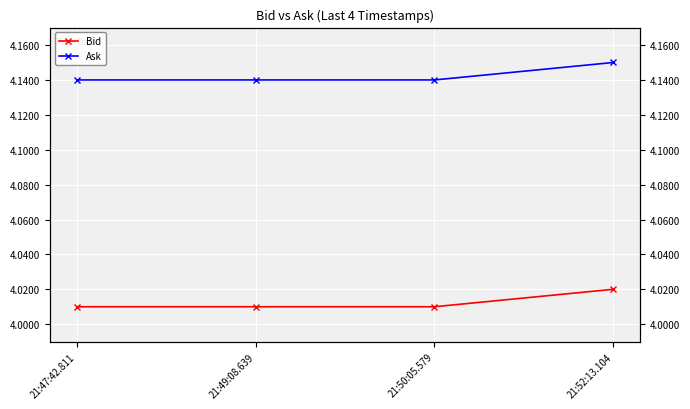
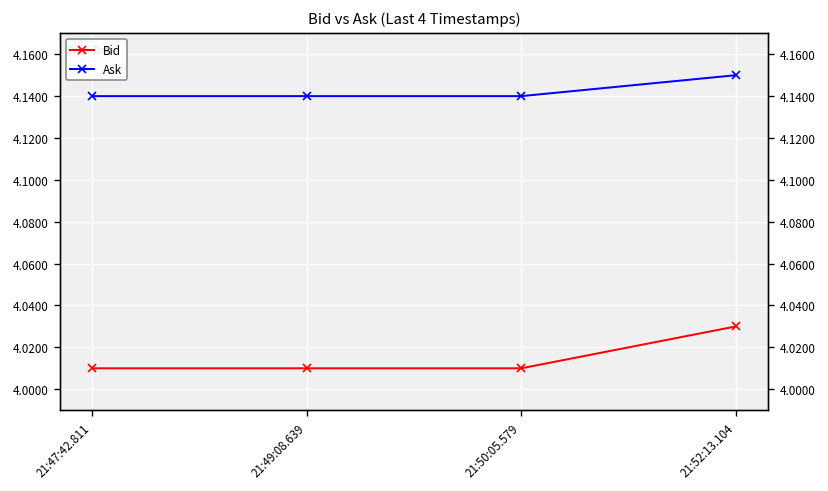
Bid, 21:52:13.104: 4.02 -> 4.03
